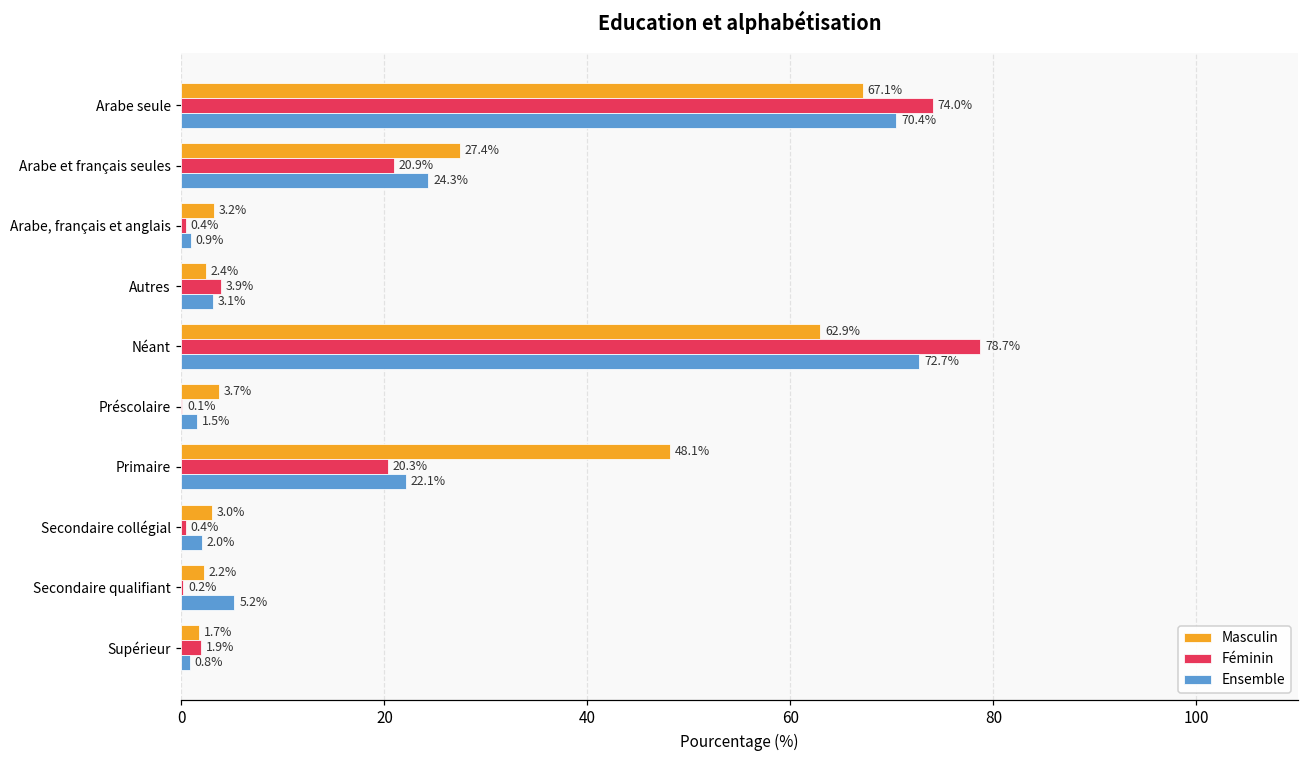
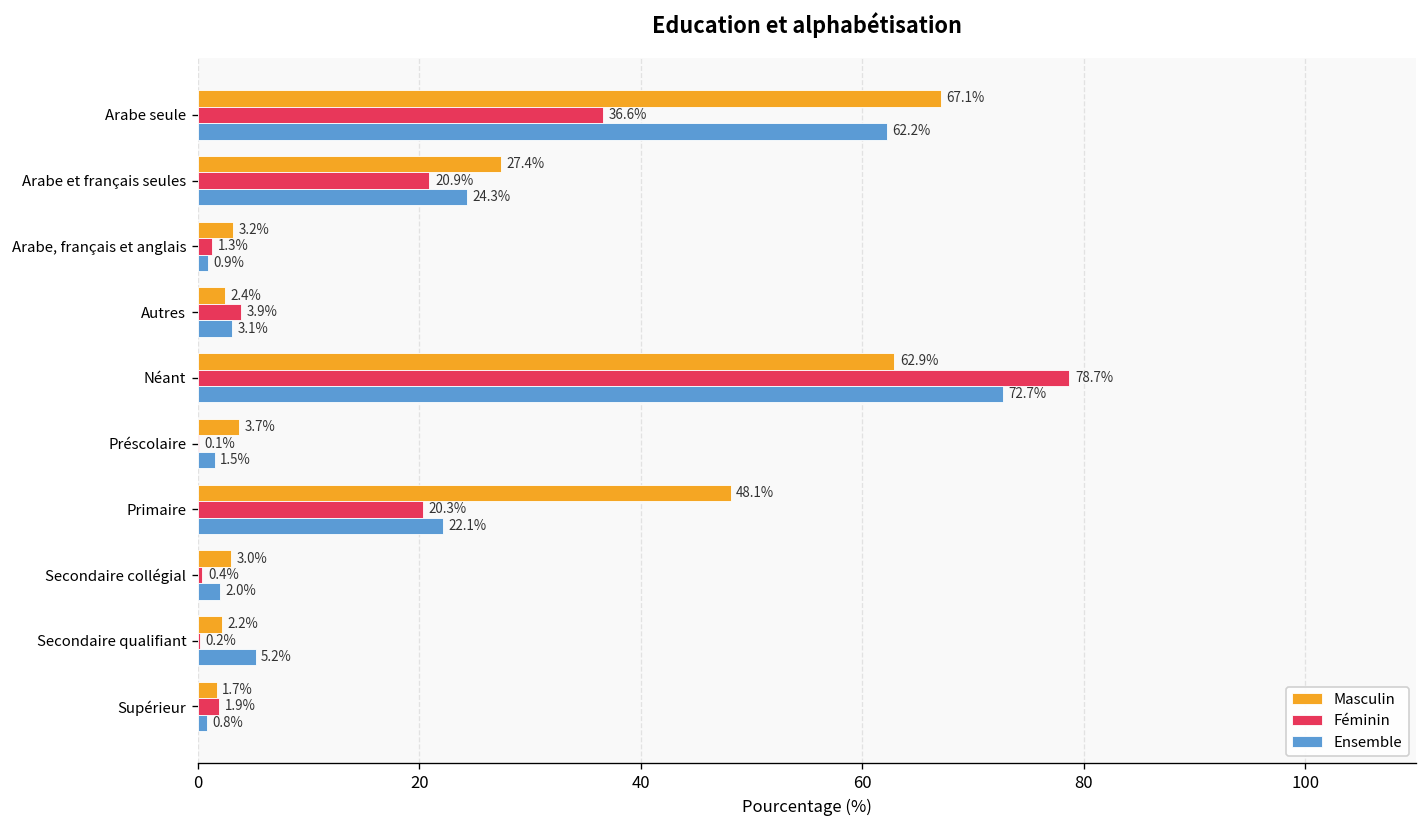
Féminin, Arabe seule: 74.0% -> 36.6%
Ensemble, Arabe seule: 70.4% -> 62.2%
Féminin, Arabe, français et anglais: 0.4% -> 1.3%
